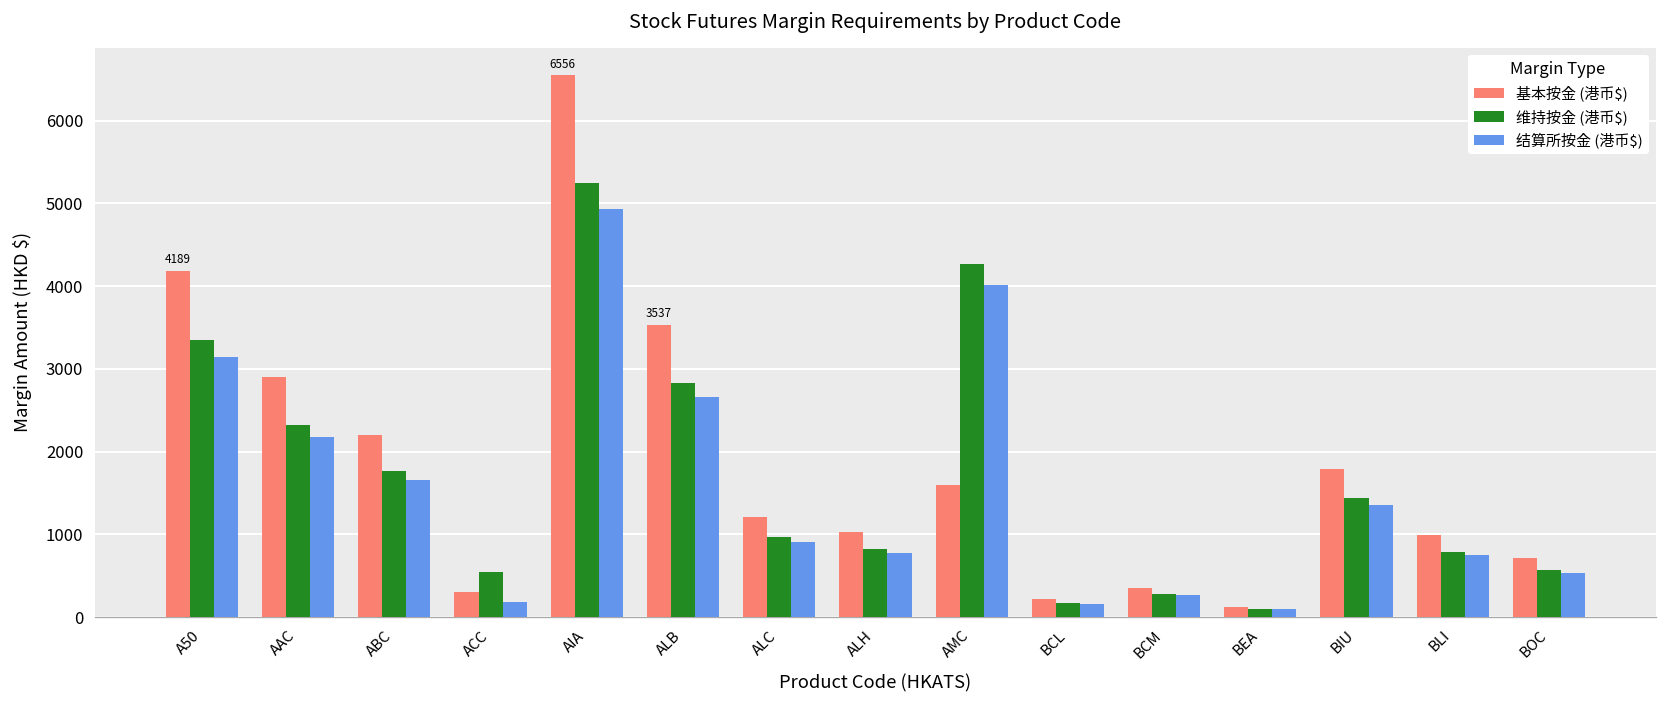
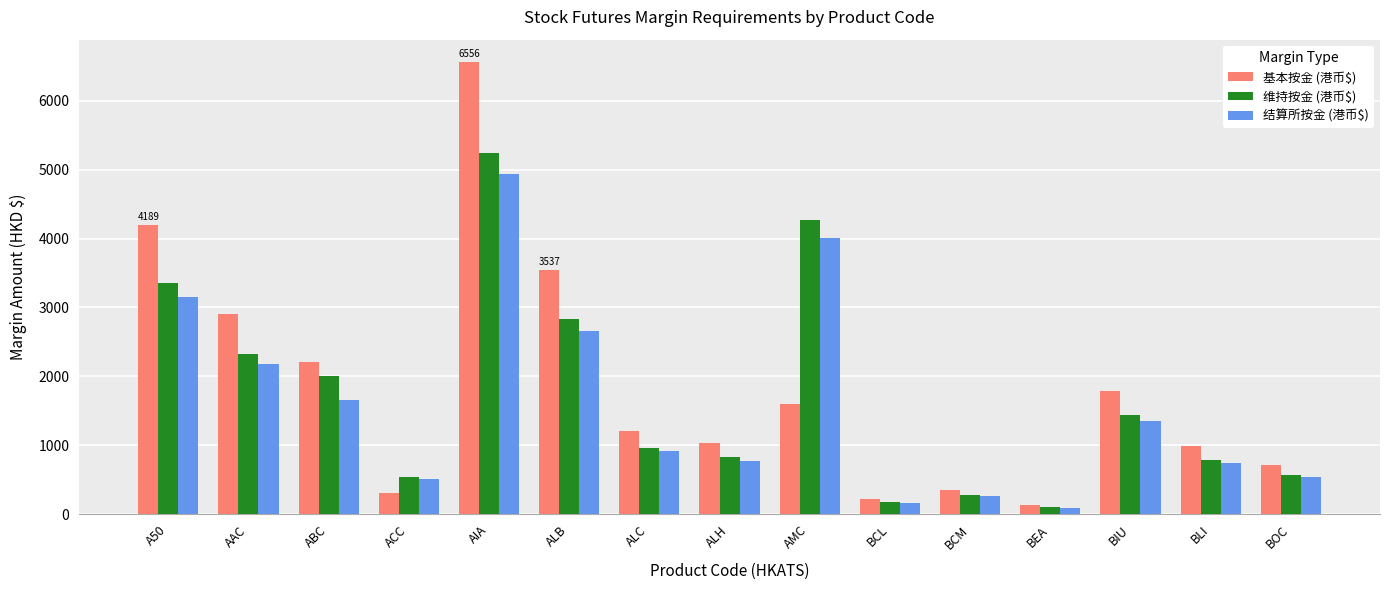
维持按金 (港币$), ABC: 1800 -> 2000
结算所按金 (港币$), ACC: 200 -> 500
